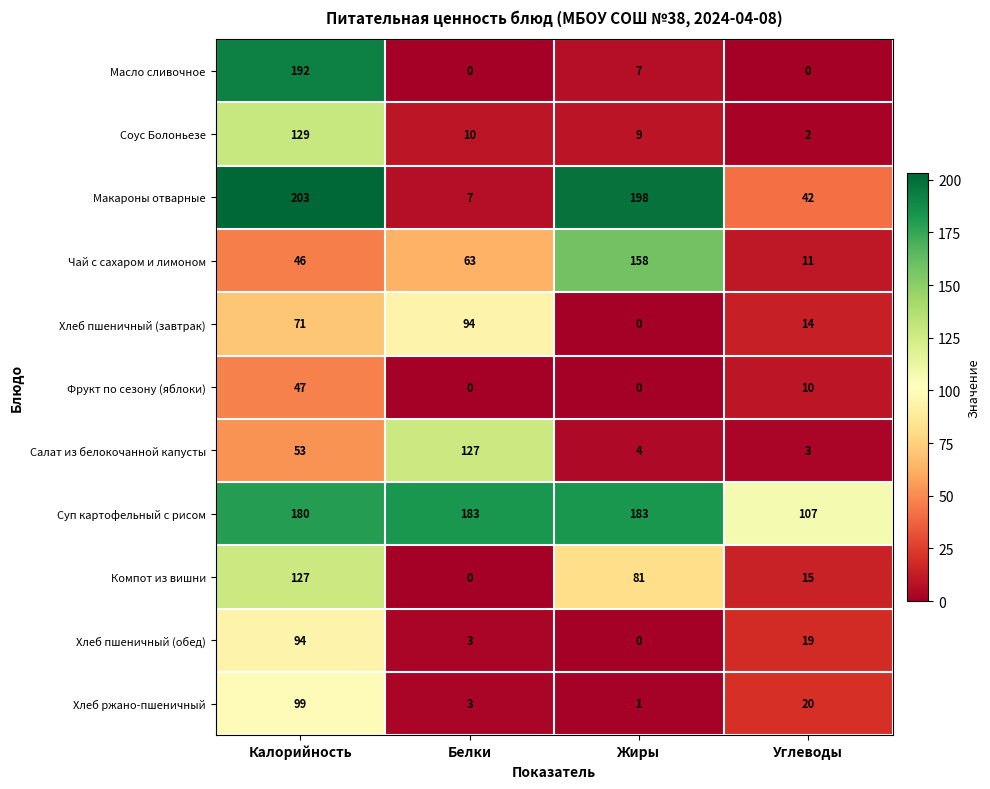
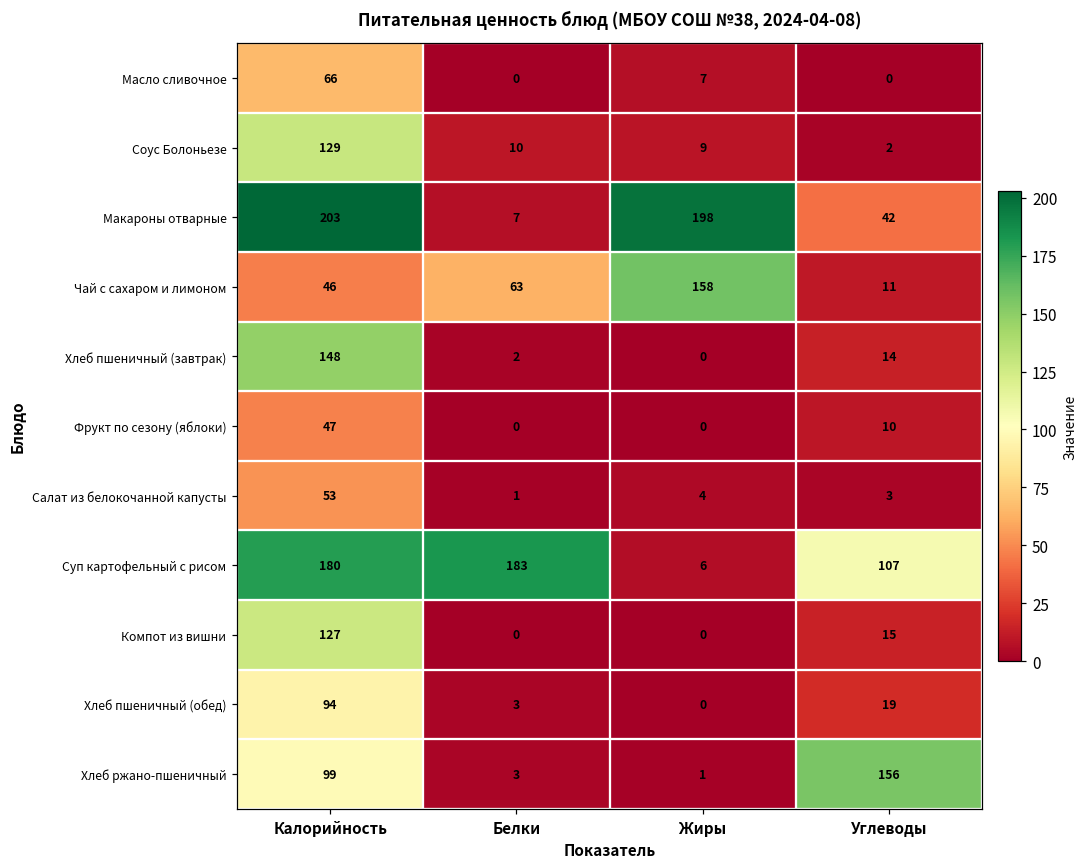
Масло сливочное, Калорийность: 192 -> 66
Хлеб пшеничный (завтрак), Калорийность: 71 -> 148
Хлеб пшеничный (завтрак), Белки: 94 -> 2
Салат из белокочанной капусты, Белки: 127 -> 1
Суп картофельный с рисом, Жиры: 183 -> 6
Компот из вишни, Жиры: 81 -> 0
Хлеб ржано-пшеничный, Углеводы: 20 -> 156
